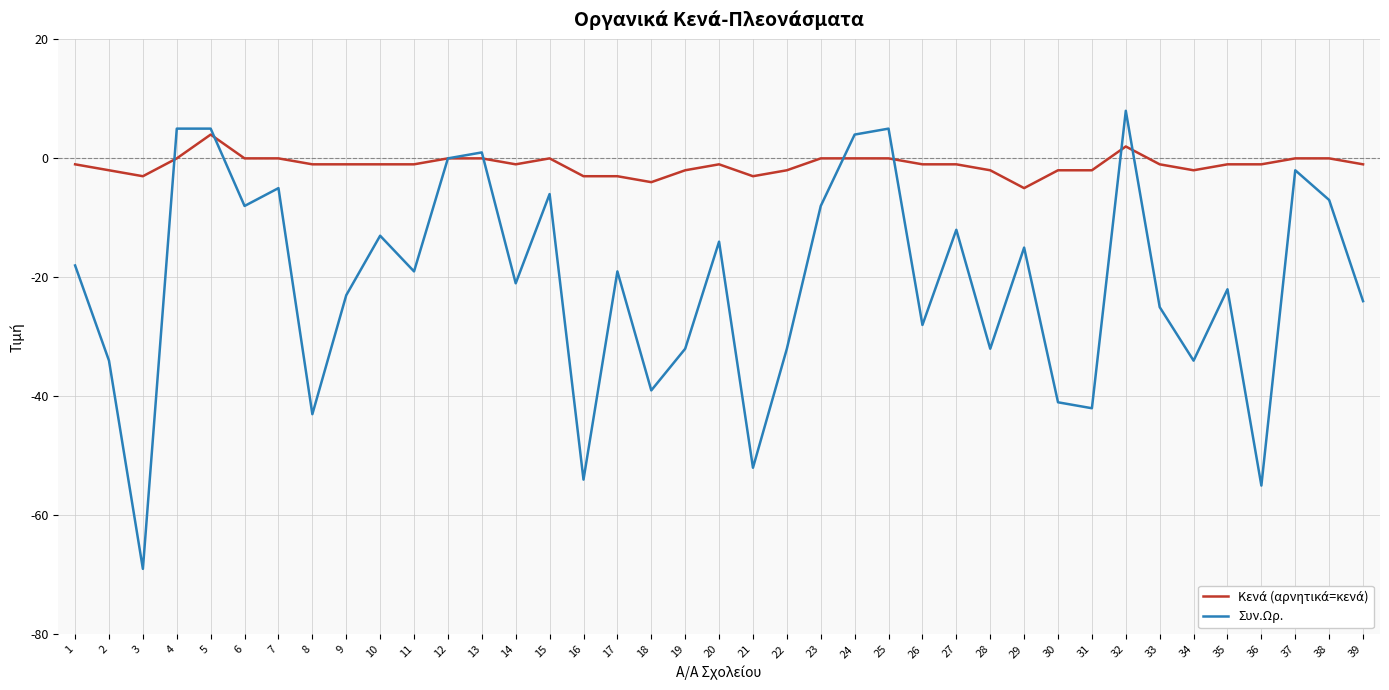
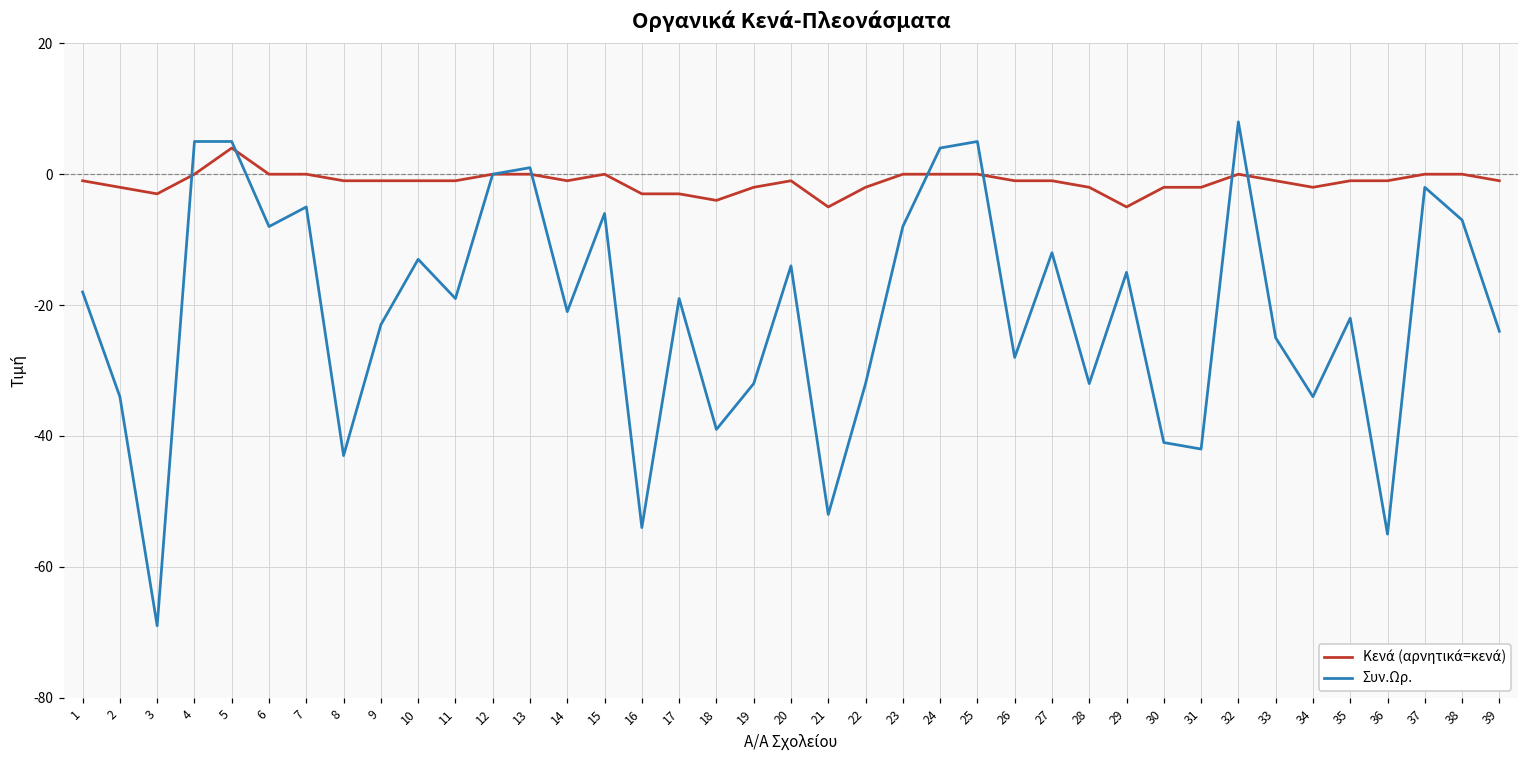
Κενά (αρνητικά=κενά), 21: -3 -> -5
Κενά (αρνητικά=κενά), 32: 2 -> 0
